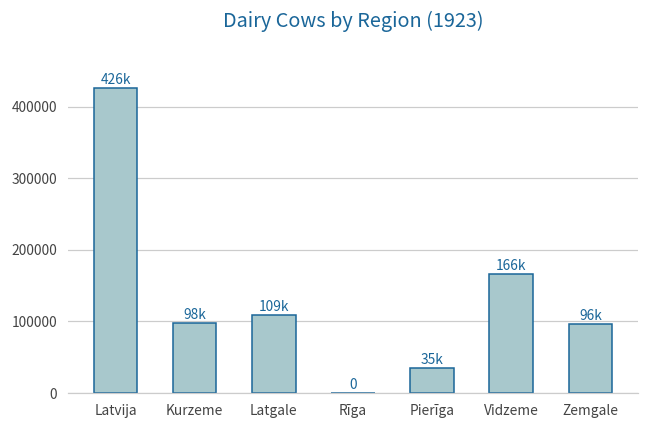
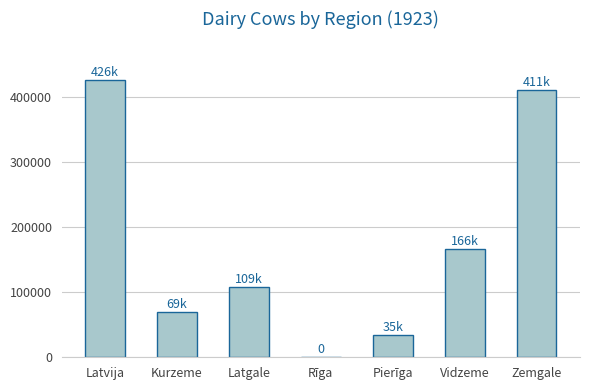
Kurzeme: 98k -> 69k
Zemgale: 96k -> 411k
